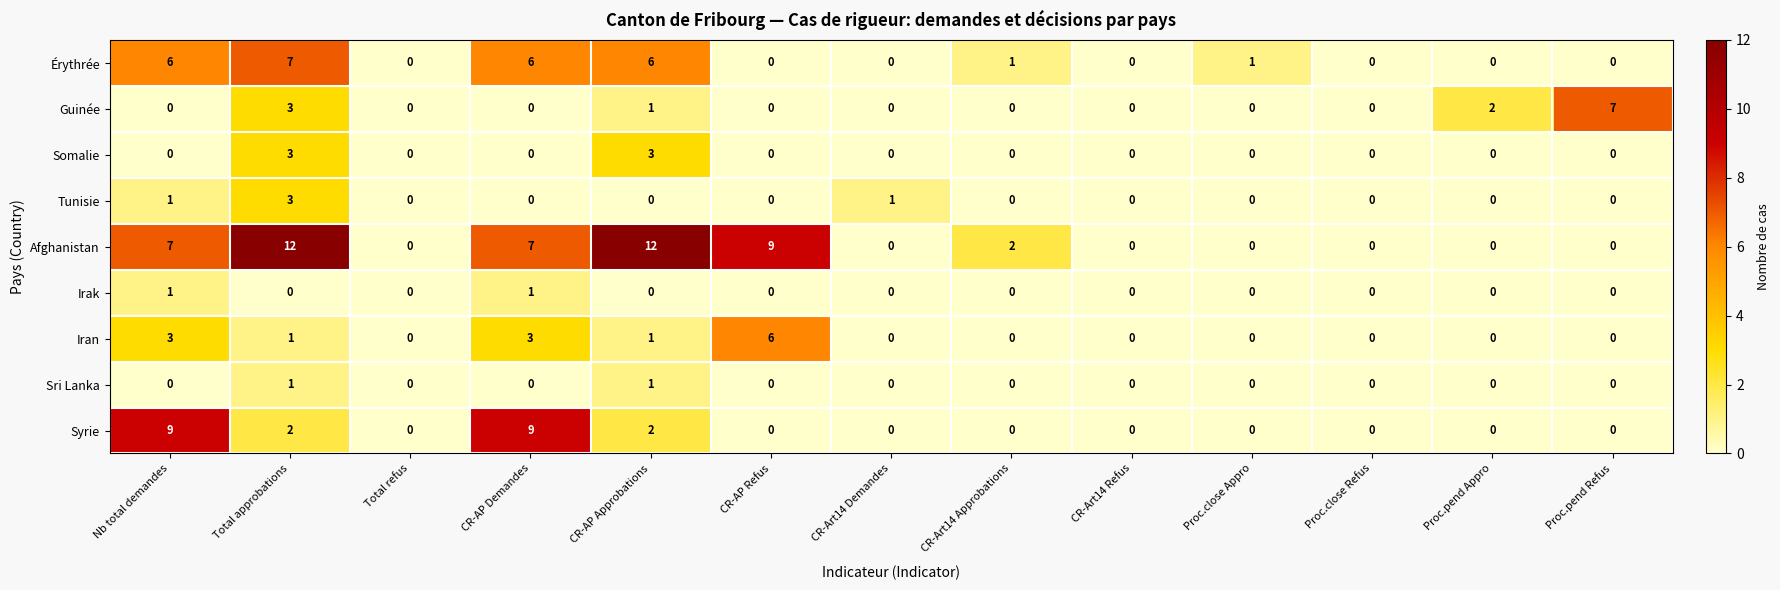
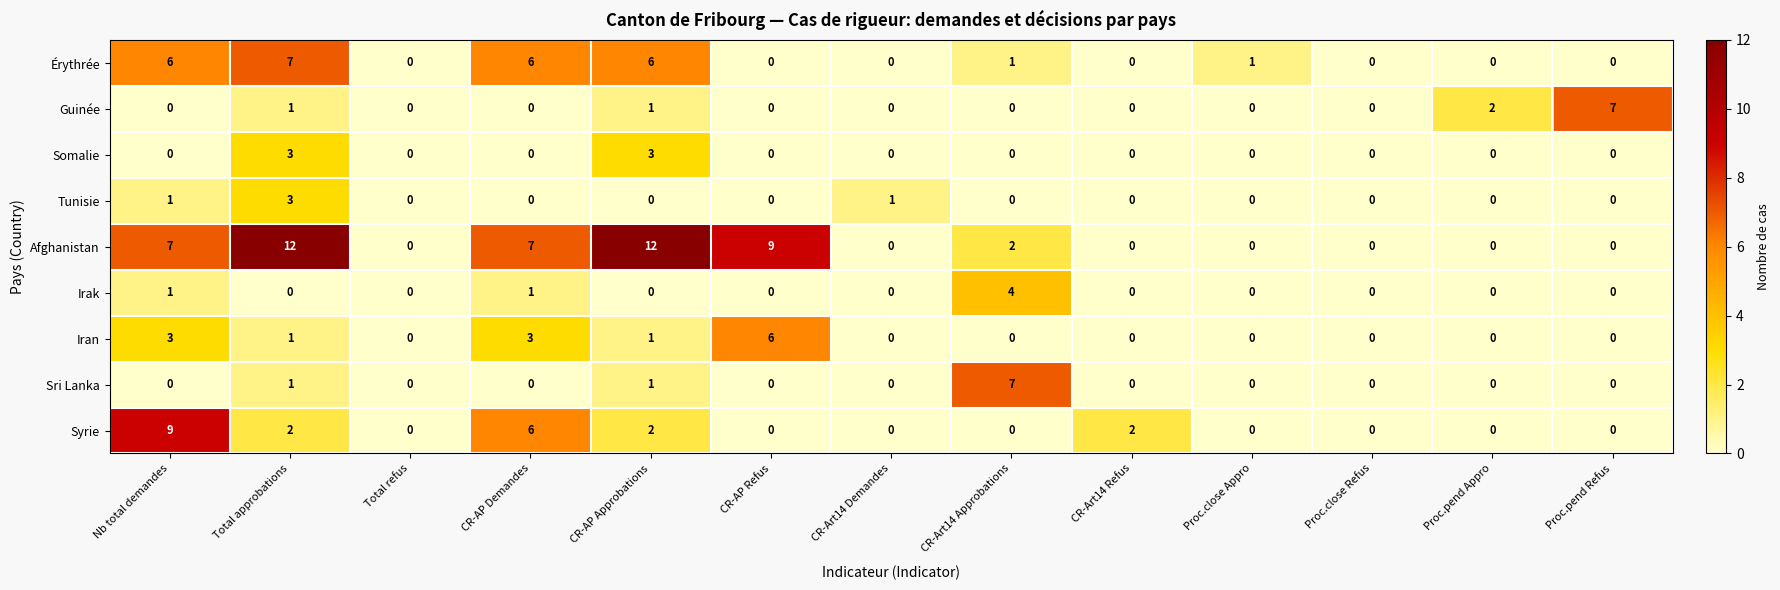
Guinée, Total approbations: 3 -> 1
Irak, CR-Art14 Approbations: 0 -> 4
Sri Lanka, CR-Art14 Approbations: 0 -> 7
Syrie, CR-AP Demandes: 9 -> 6
Syrie, CR-Art14 Refus: 0 -> 2
